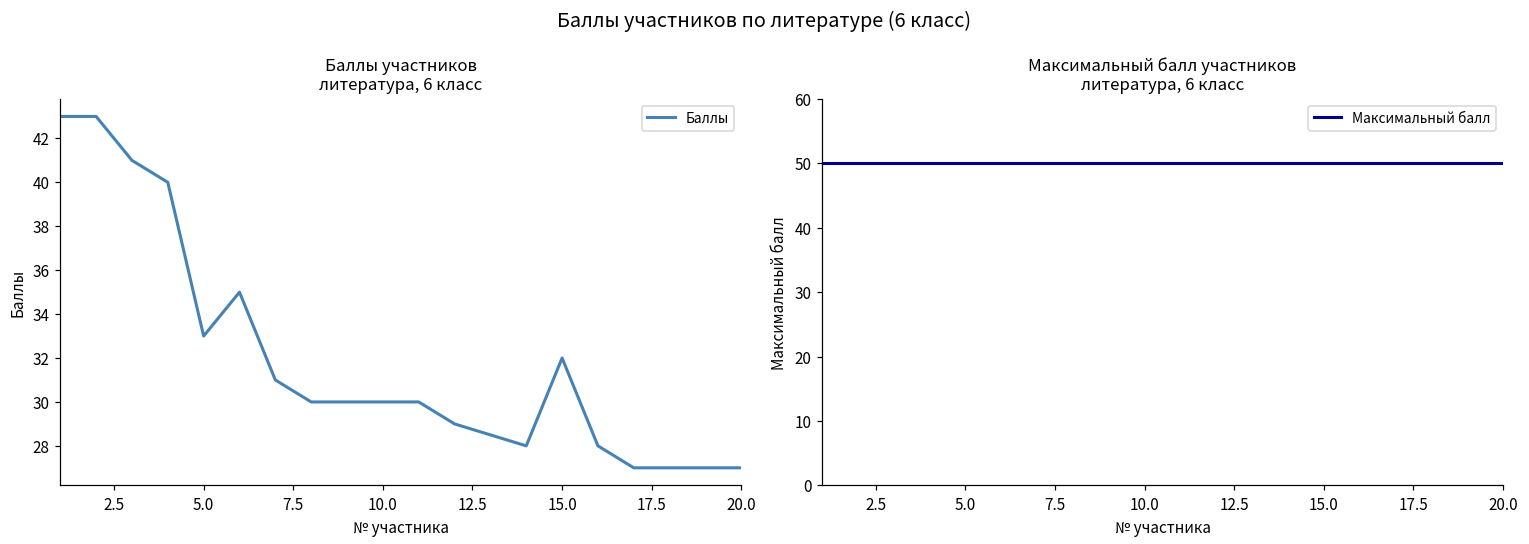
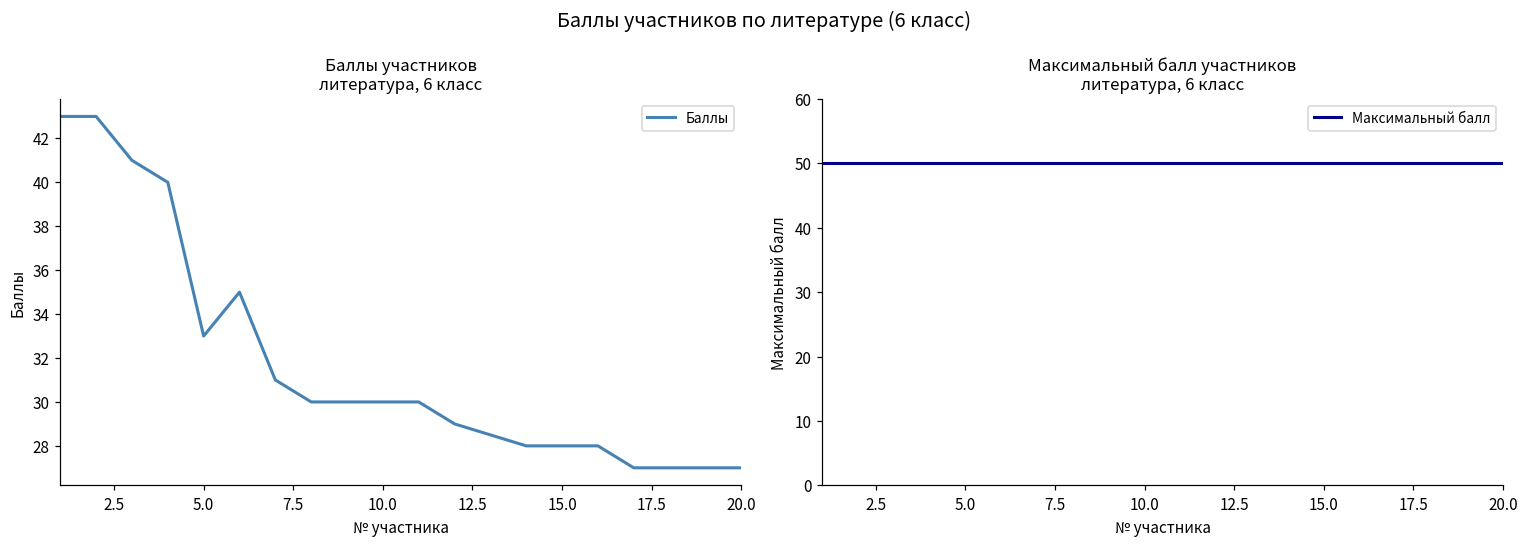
Баллы участников литература, 6 класс, 15.0: 32 -> 28
